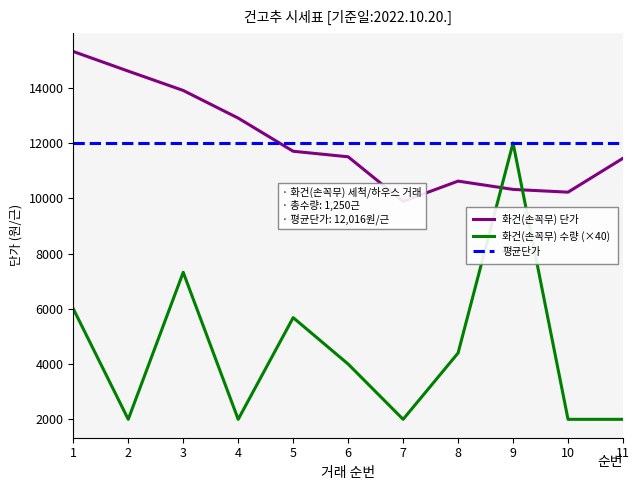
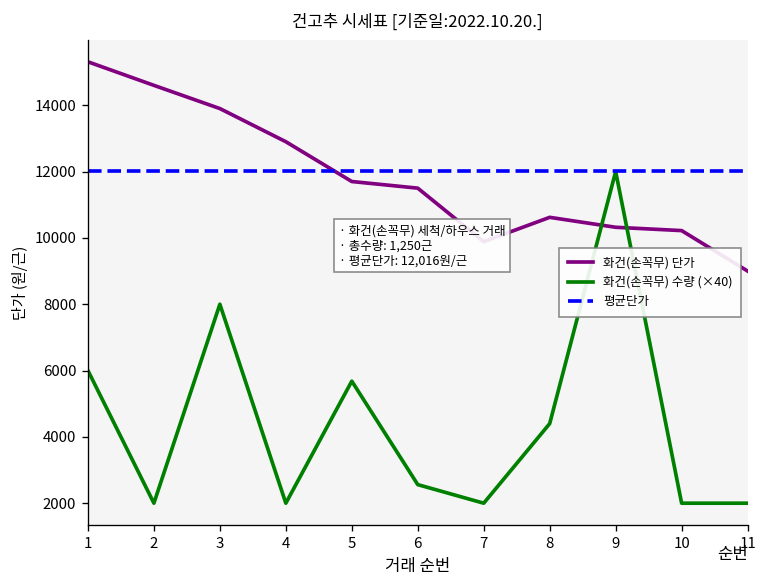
화건(손꼭무) 수량 (×40), 3: 7300 -> 8000
화건(손꼭무) 수량 (×40), 6: 4000 -> 2600
화건(손꼭무) 단가, 11: 11400 -> 9000
